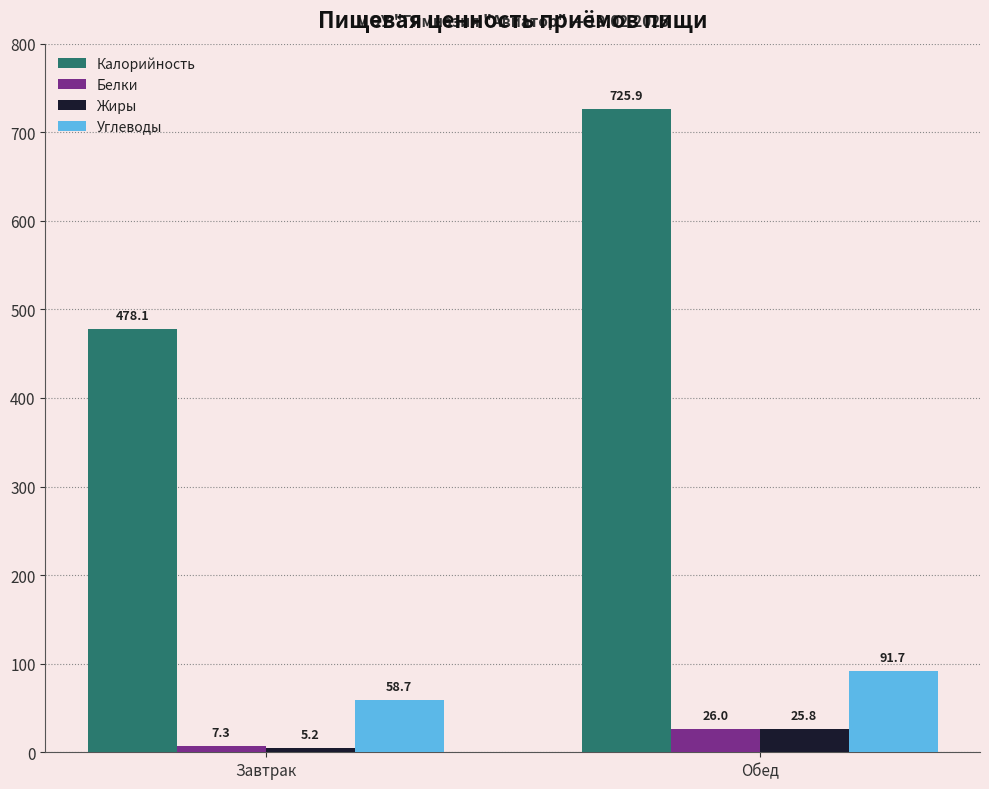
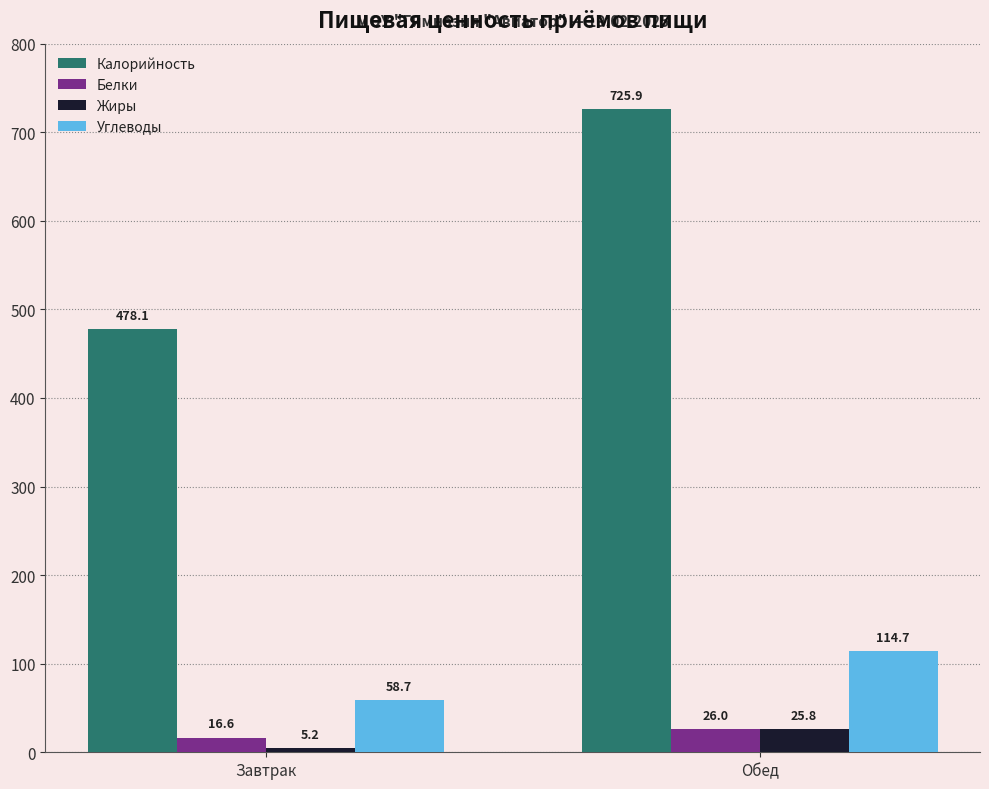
Белки, Завтрак: 7.3 -> 16.6
Углеводы, Обед: 91.7 -> 114.7
